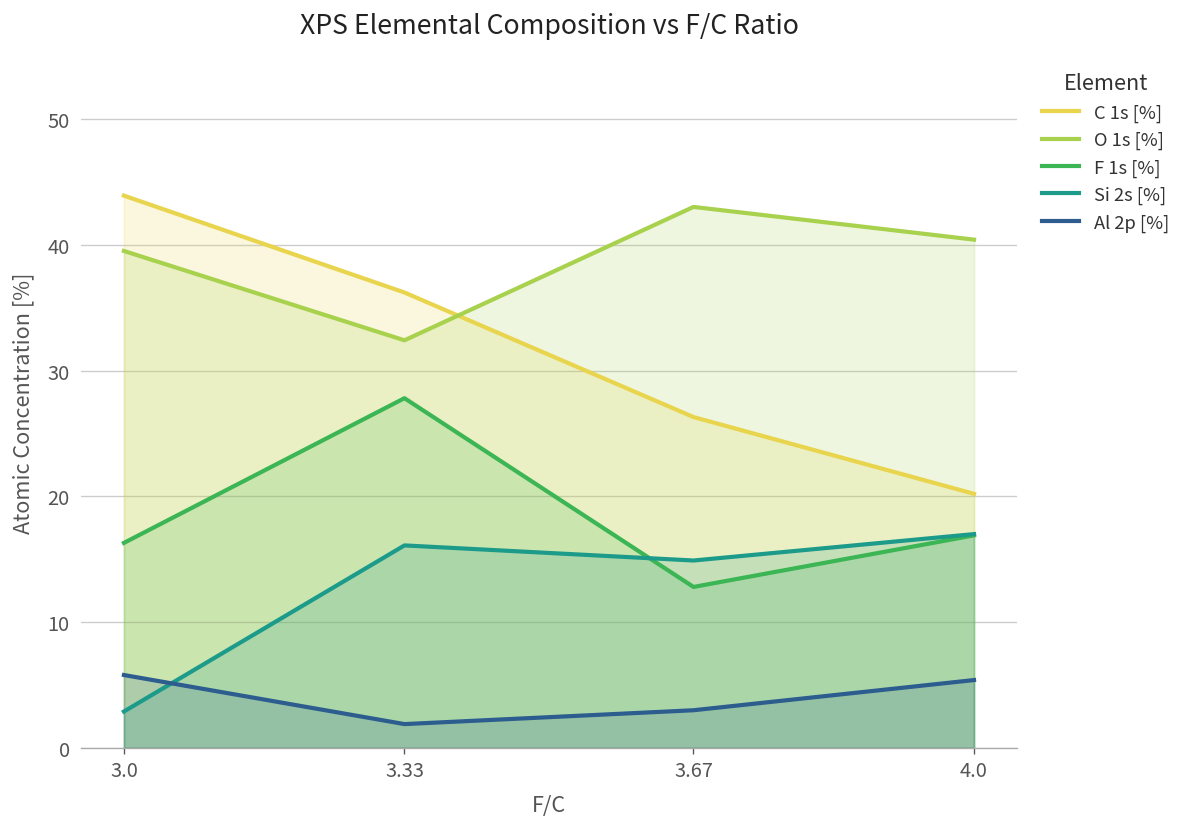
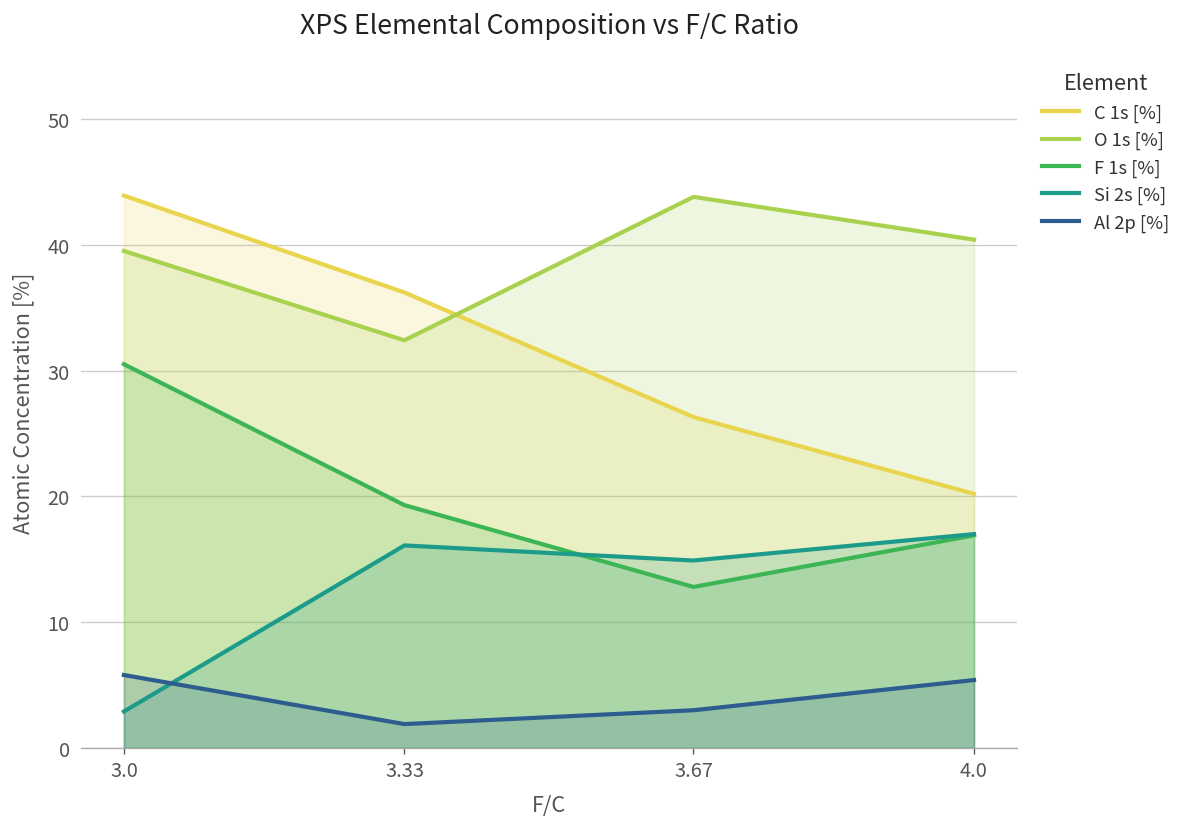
F 1s [%], 3.0: 16.3 -> 30.5
F 1s [%], 3.33: 27.8 -> 19.3
O 1s [%], 3.67: 43.0 -> 43.8
